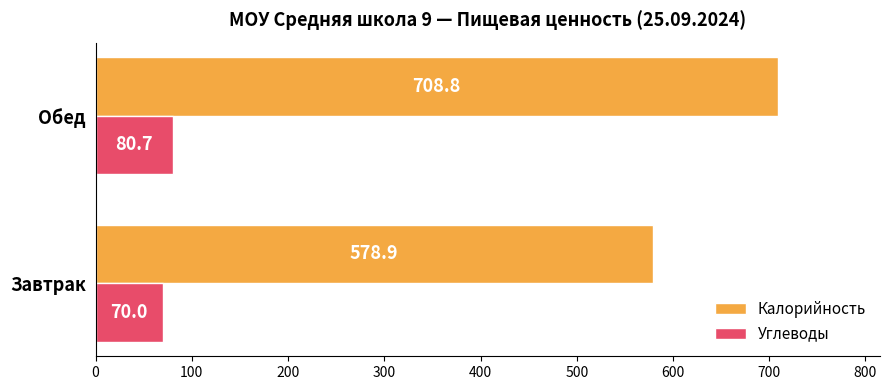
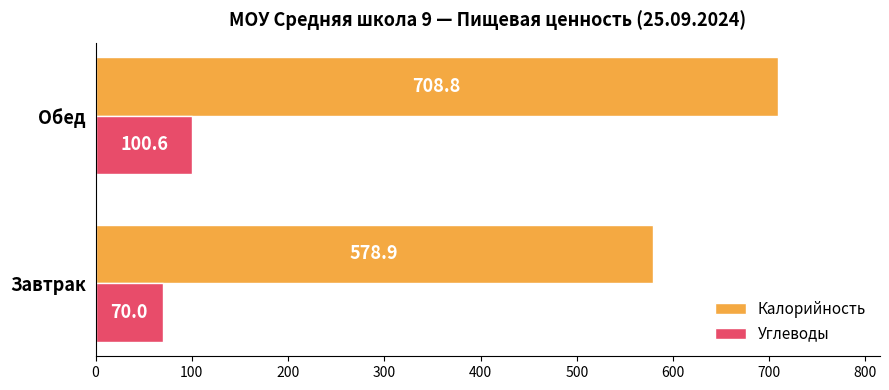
Углеводы, Обед: 80.7 -> 100.6
